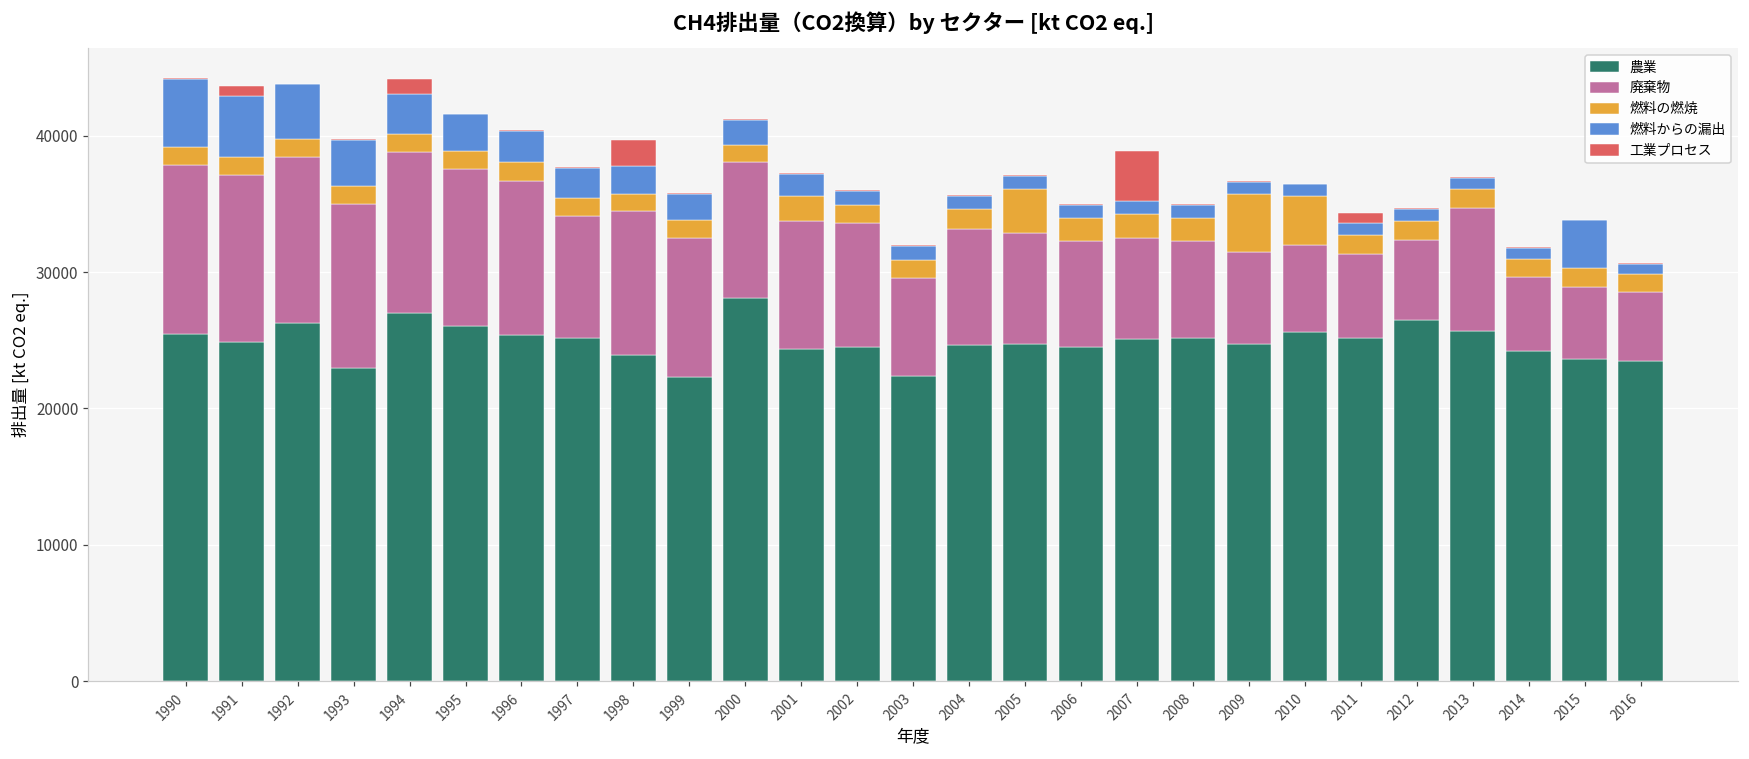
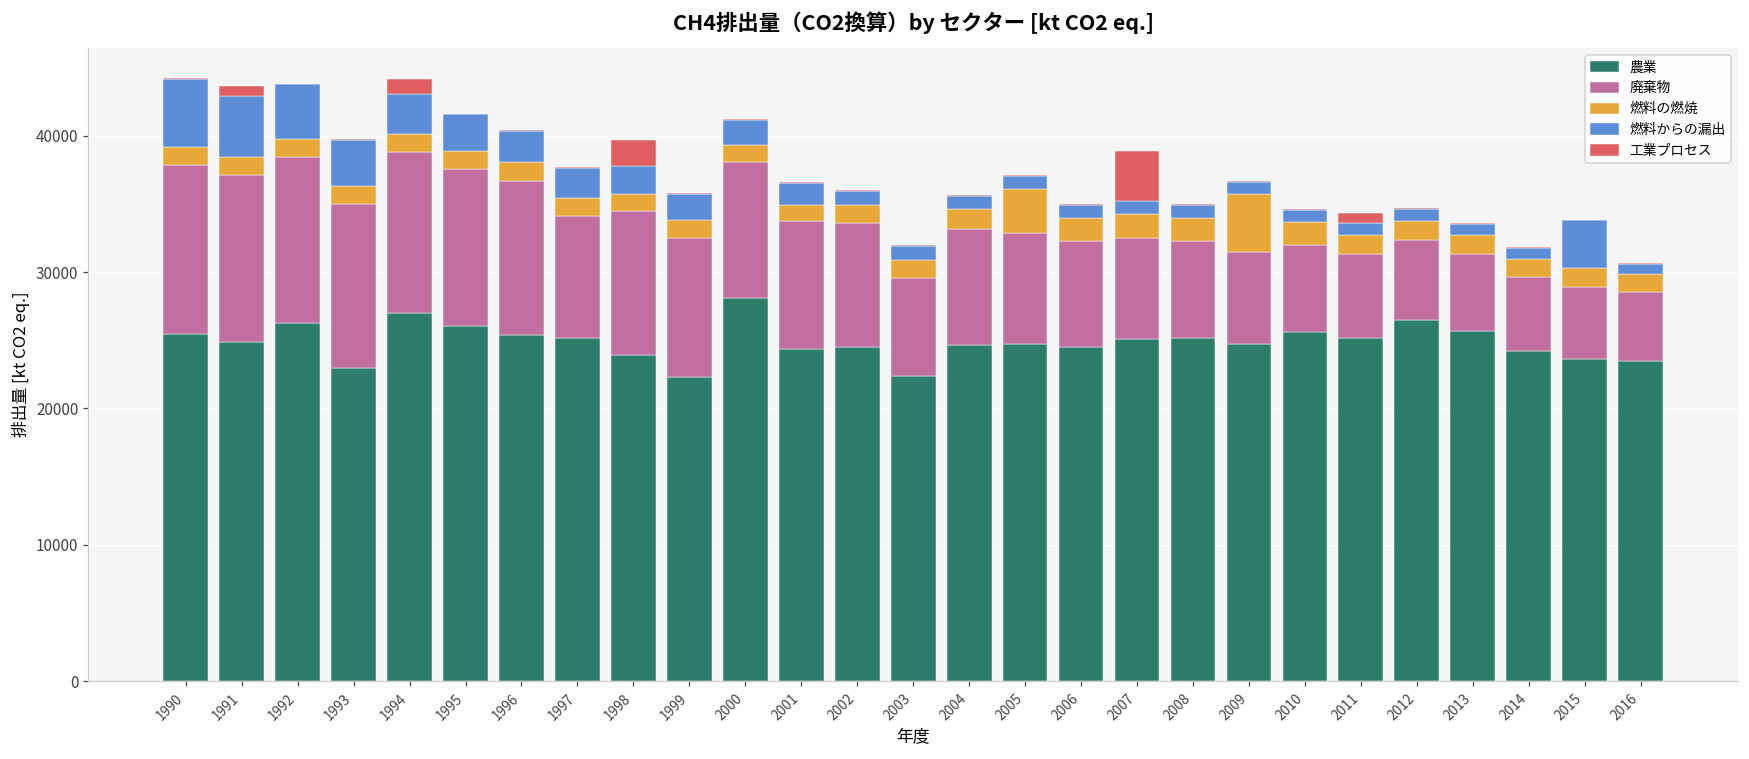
燃料の燃焼, 2001: 1900 -> 1200
燃料の燃焼, 2010: 3600 -> 1700
廃棄物, 2013: 9000 -> 5700
